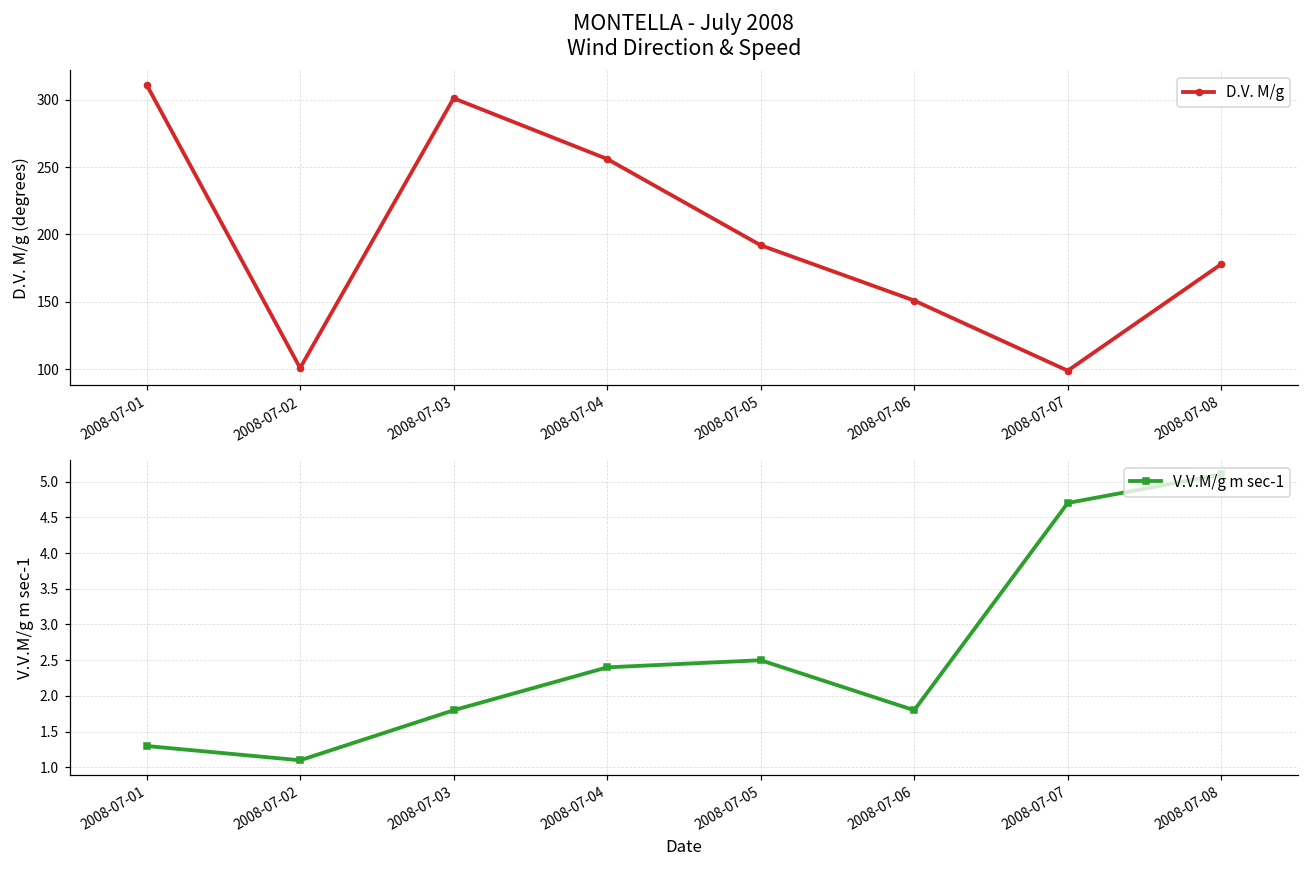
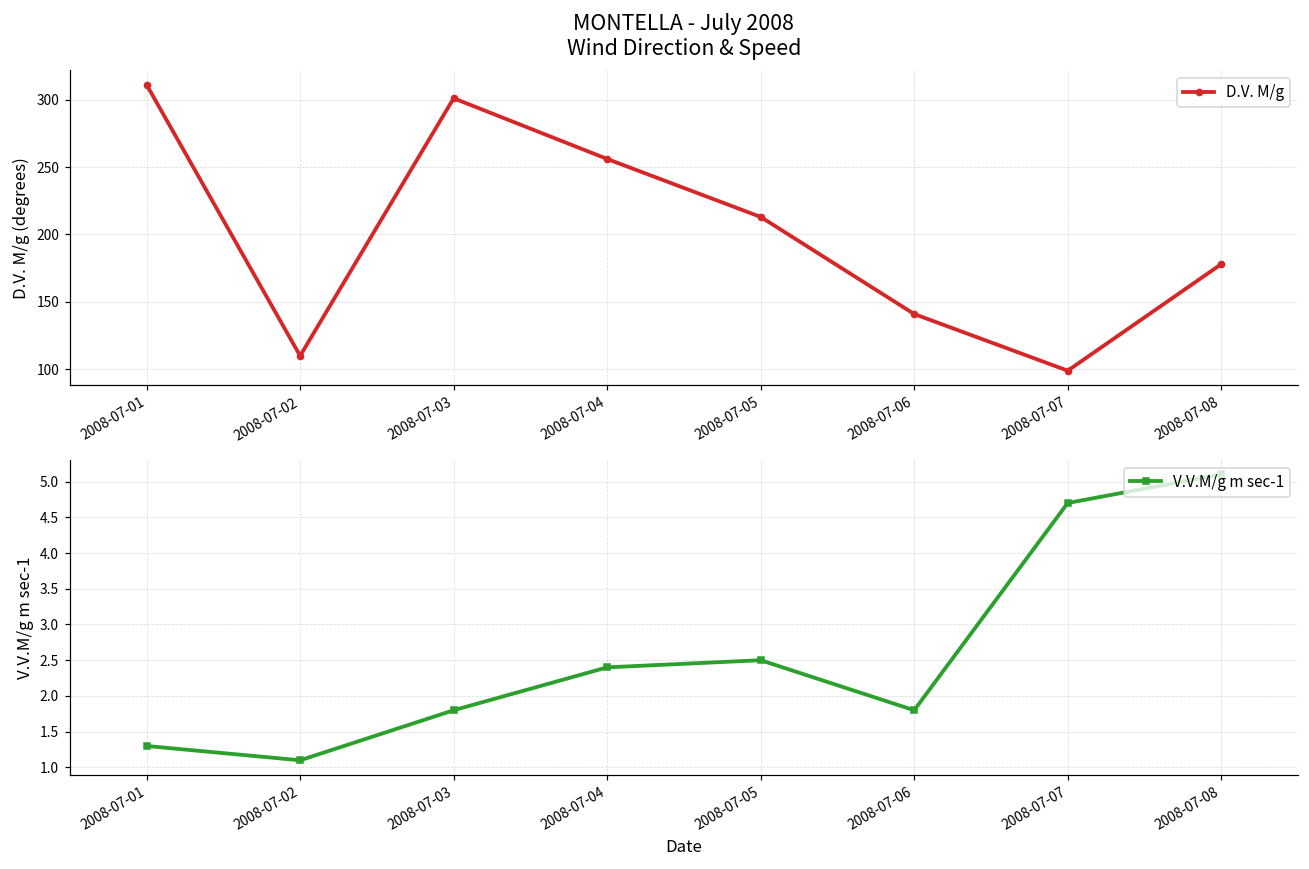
MONTELLA - July 2008 Wind Direction & Speed, 2008-07-02: 101 -> 110
MONTELLA - July 2008 Wind Direction & Speed, 2008-07-05: 192 -> 213
MONTELLA - July 2008 Wind Direction & Speed, 2008-07-06: 151 -> 141
